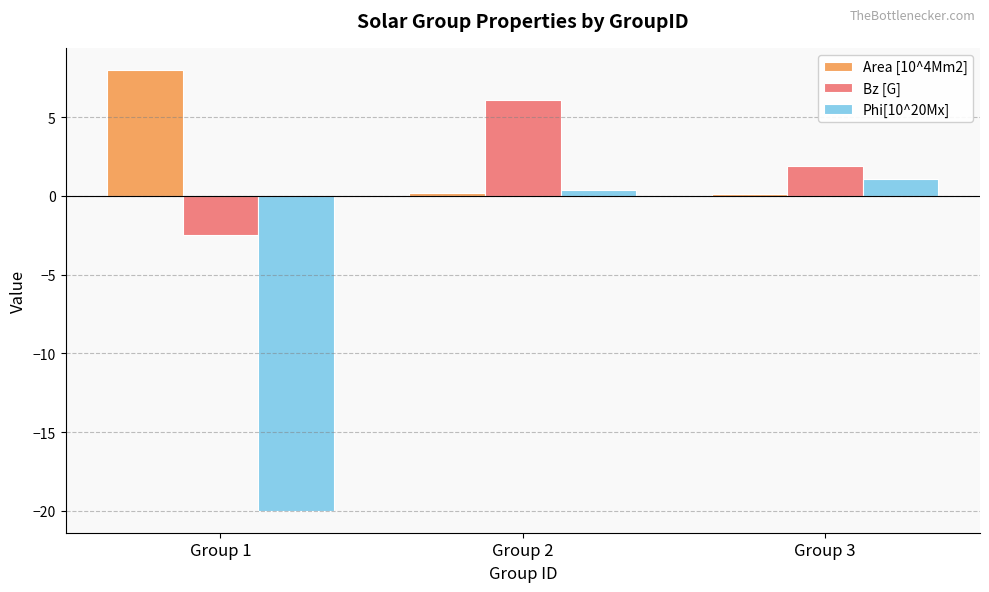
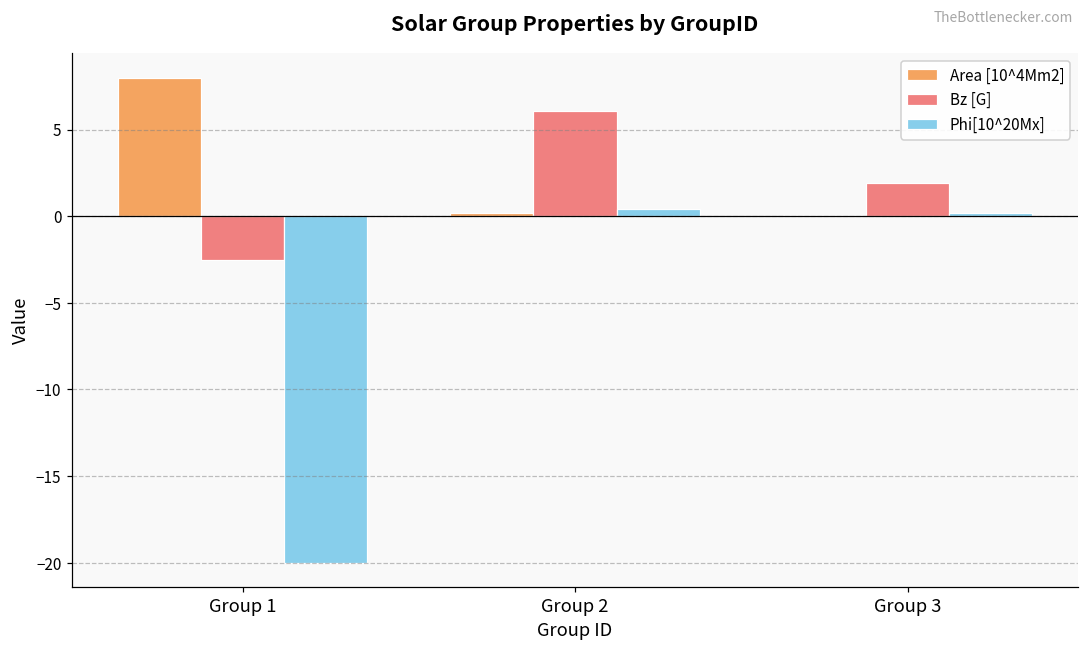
Phi[10^20Mx], Group 3: 1.1 -> 0.2
